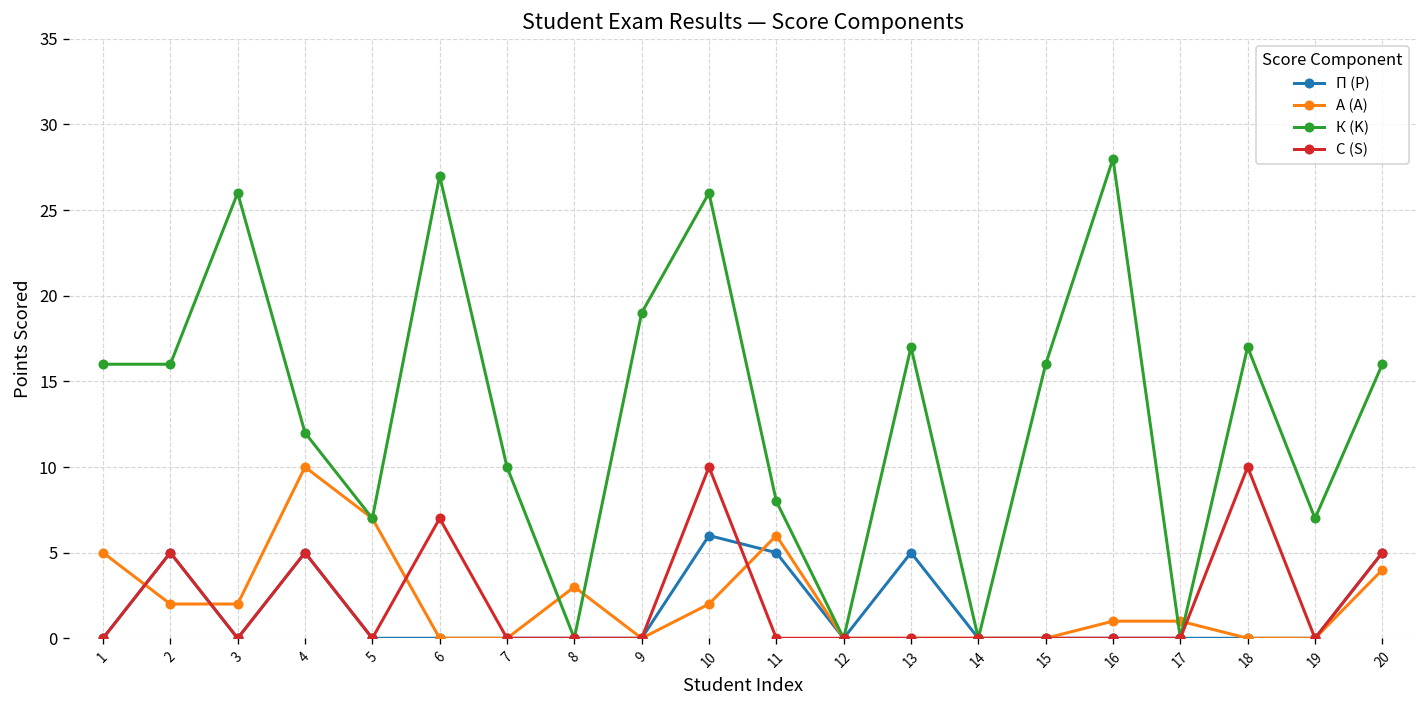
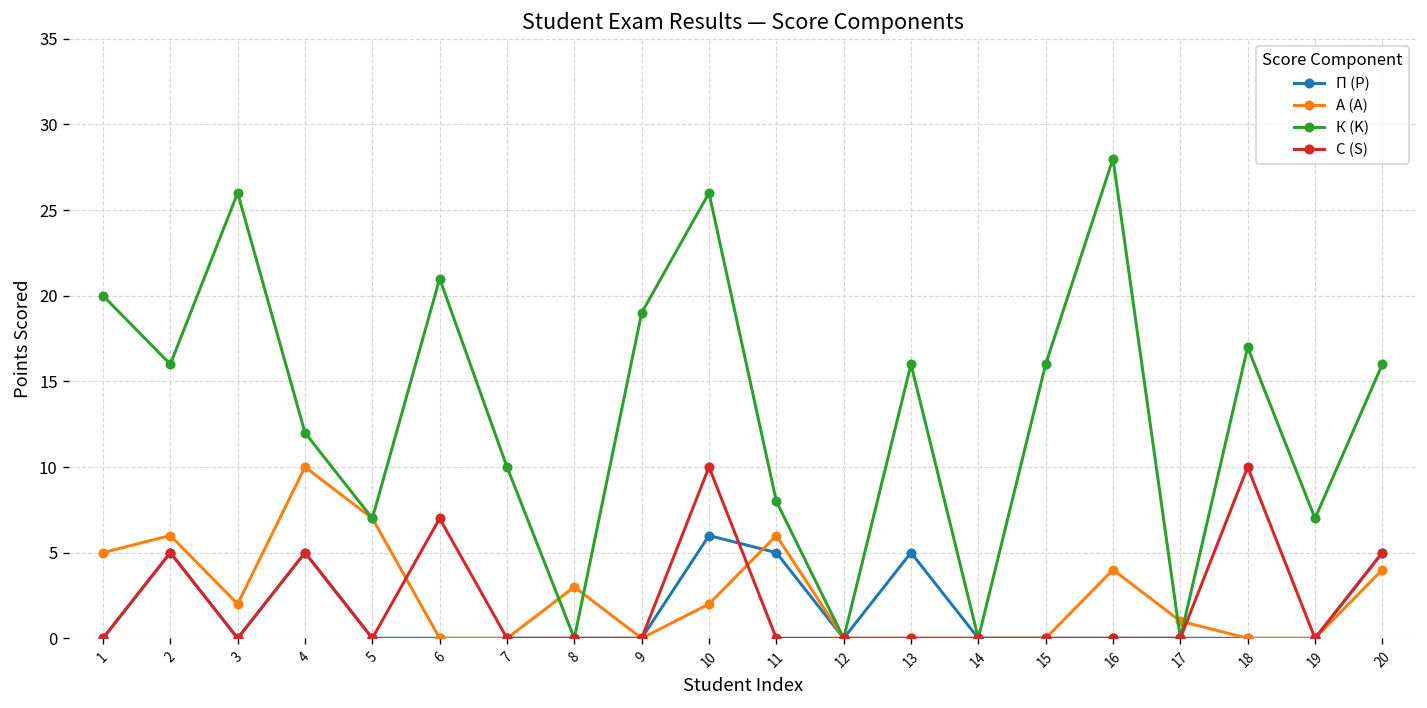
К (K), 1: 16 -> 20
А (A), 2: 2 -> 6
К (K), 6: 27 -> 21
К (K), 13: 17 -> 16
А (A), 16: 1 -> 4
